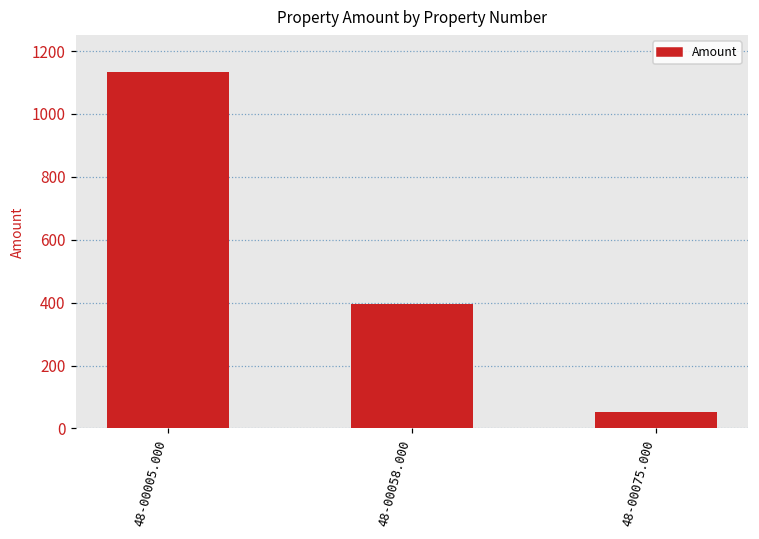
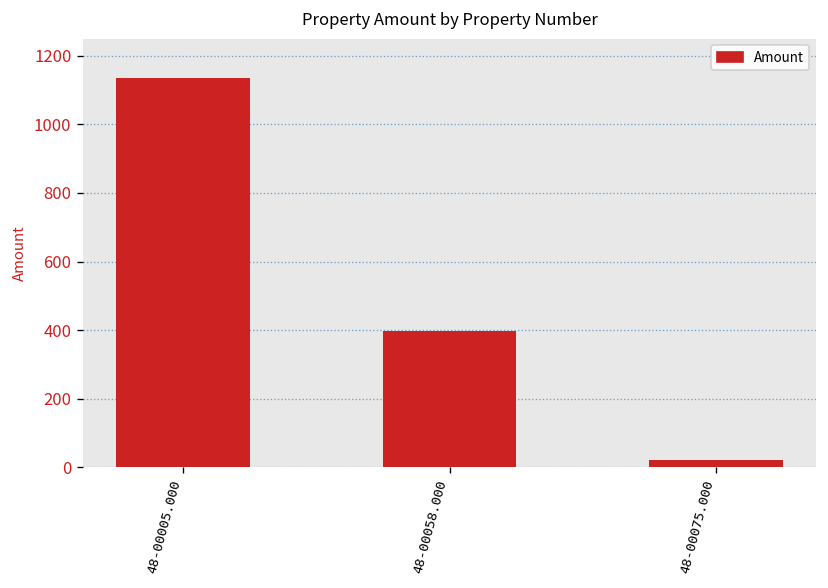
48-00075.000: 50 -> 20
